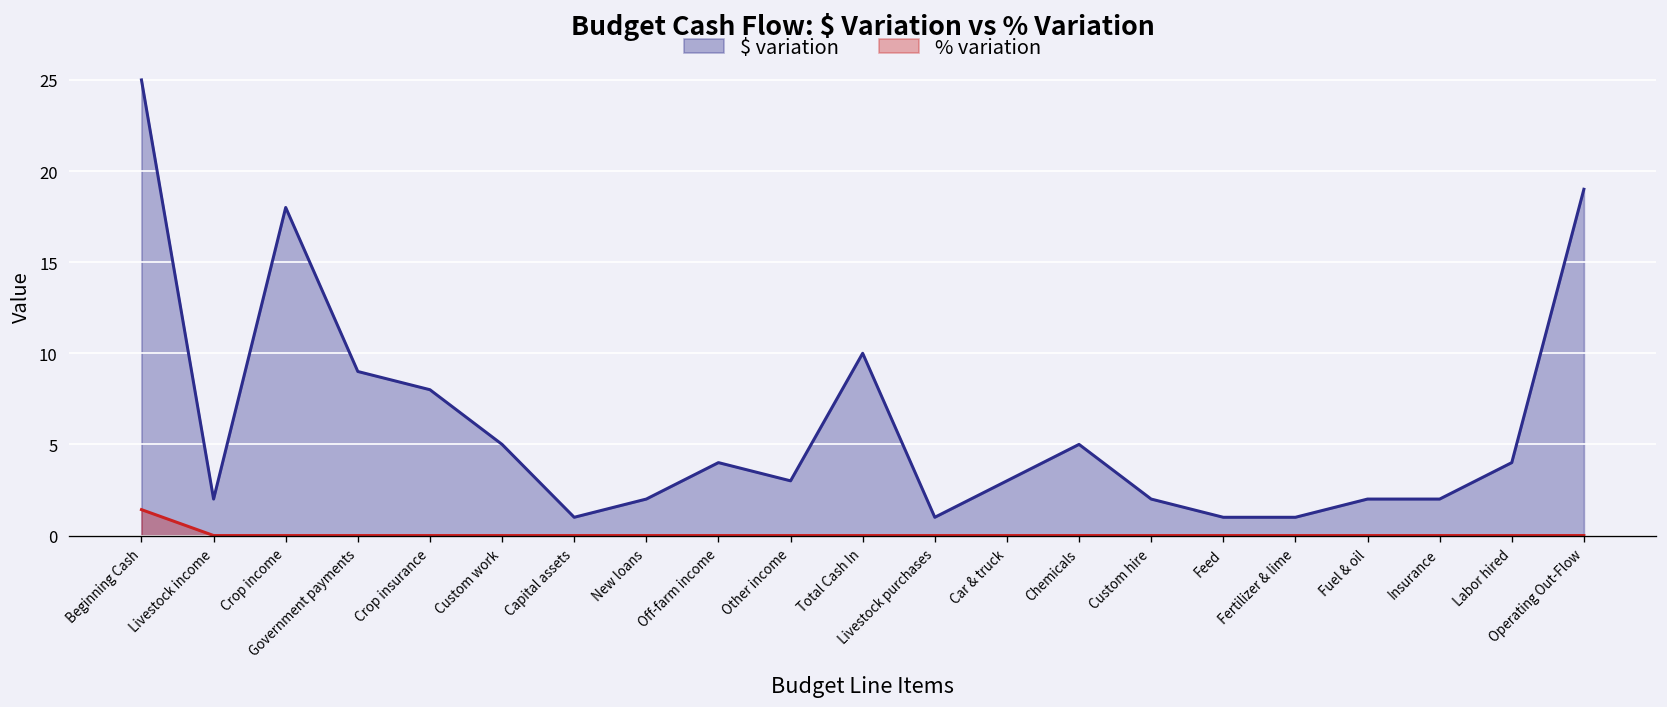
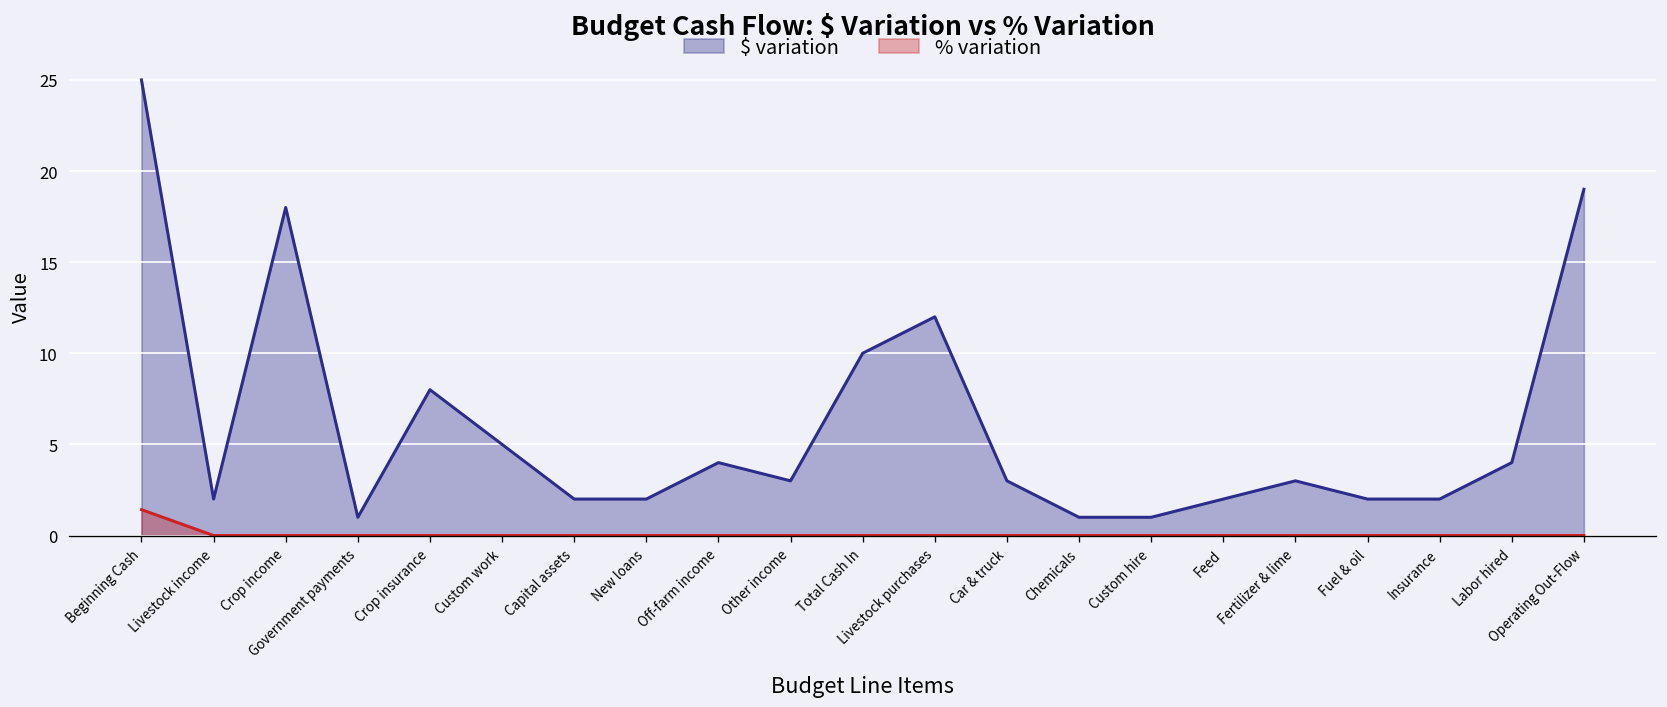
$ variation, Government payments: 9 -> 1
$ variation, Capital assets: 1 -> 2
$ variation, Livestock purchases: 1 -> 12
$ variation, Chemicals: 5 -> 1
$ variation, Custom hire: 2 -> 1
$ variation, Feed: 1 -> 2
$ variation, Fertilizer & lime: 1 -> 3
